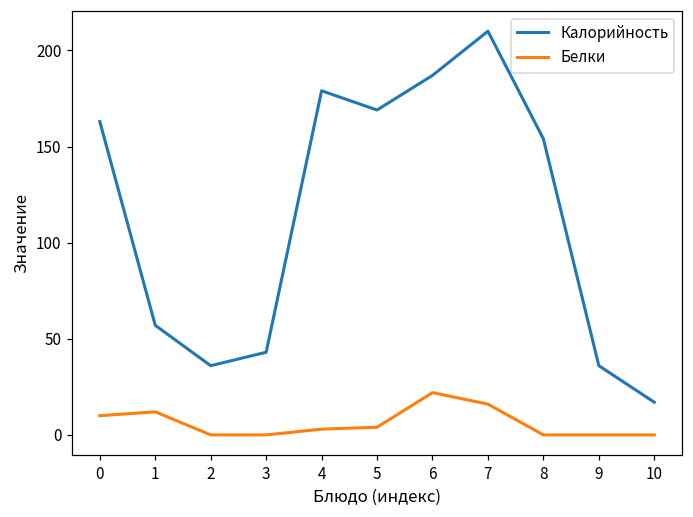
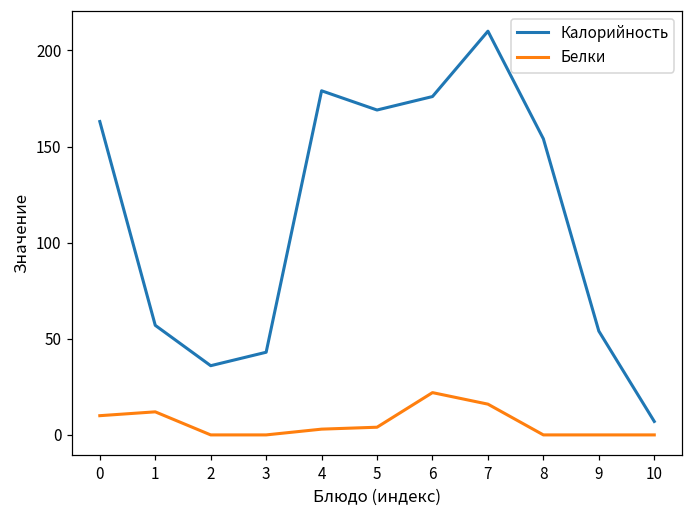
Калорийность, 6: 187 -> 176
Калорийность, 9: 36 -> 54
Калорийность, 10: 17 -> 7
